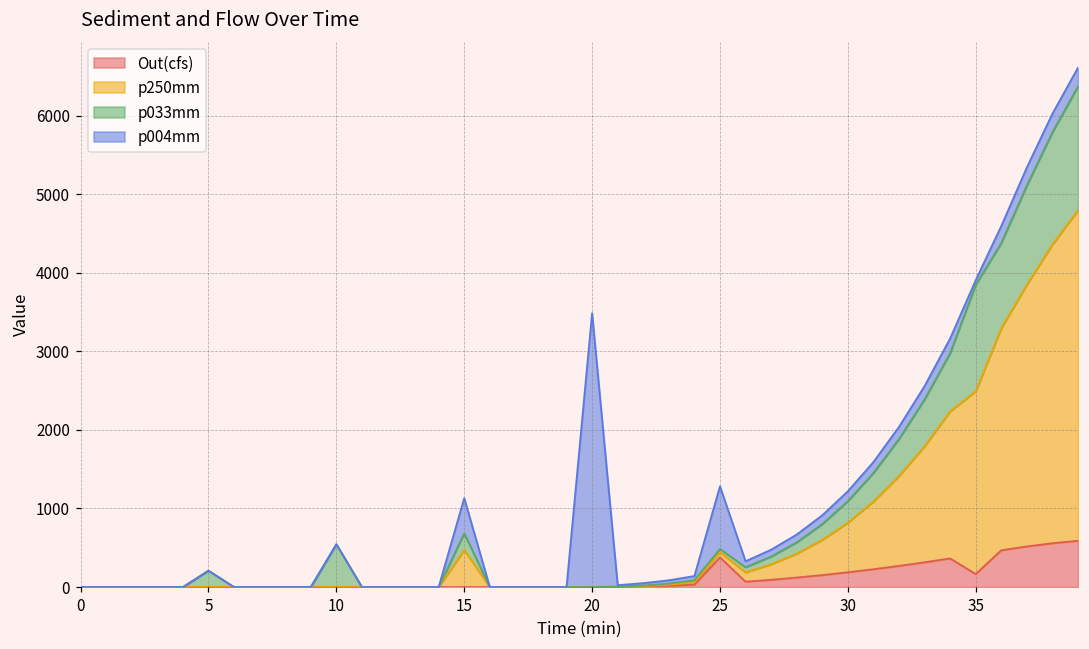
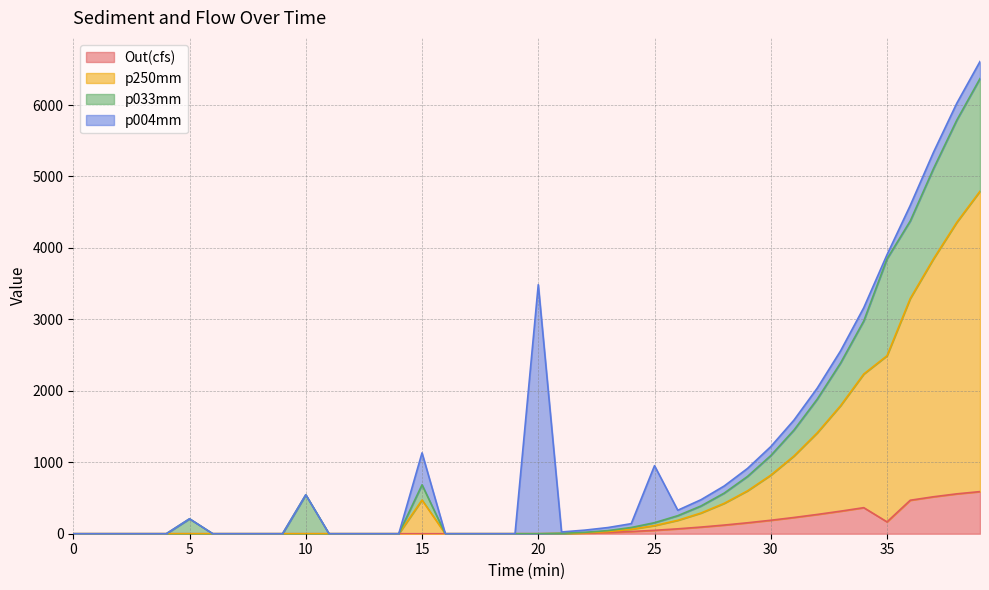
Out(cfs), 25: 400 -> 0
